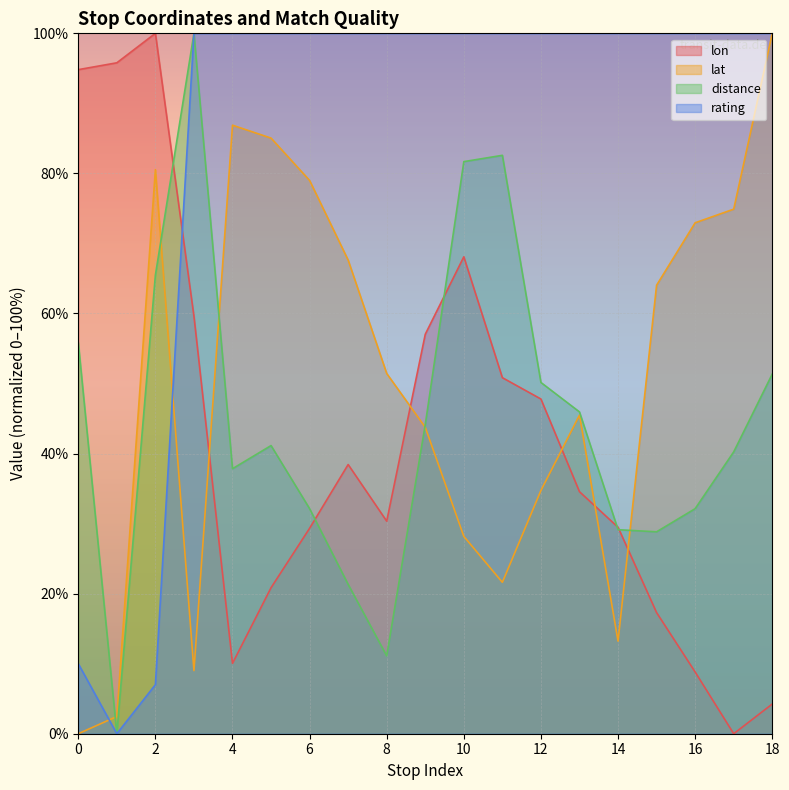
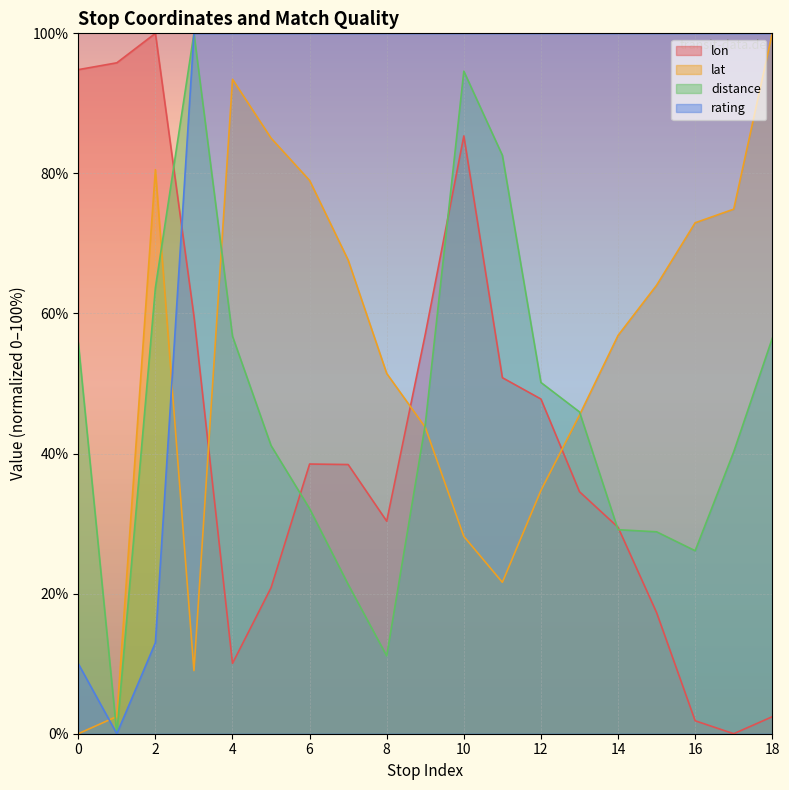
distance, 2: 65% -> 64%
rating, 2: 7% -> 13%
lat, 4: 87% -> 93%
distance, 4: 38% -> 57%
lon, 6: 29% -> 39%
lon, 10: 68% -> 85%
distance, 10: 82% -> 95%
lat, 14: 13% -> 57%
lon, 16: 9% -> 2%
distance, 16: 32% -> 26%
lon, 18: 4% -> 2%
distance, 18: 51% -> 56%
